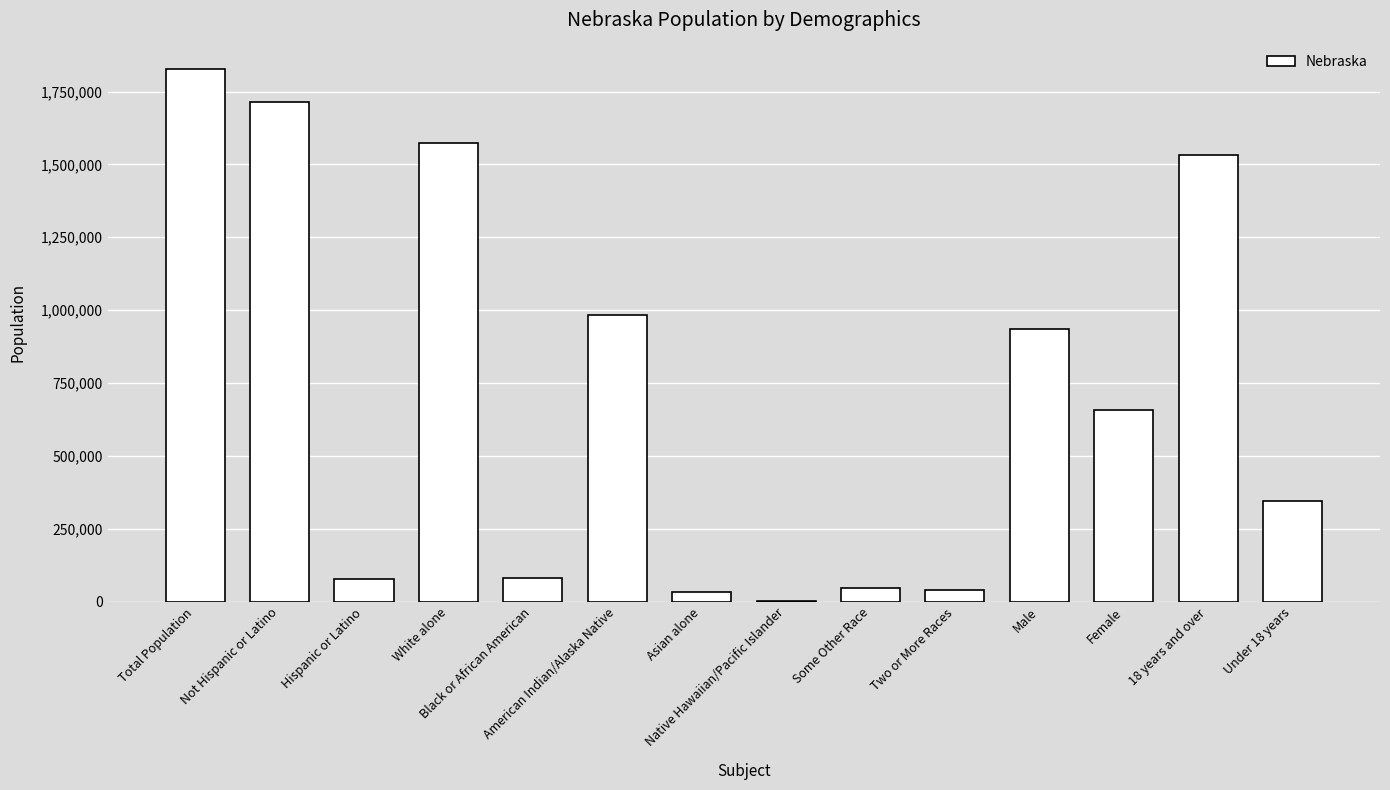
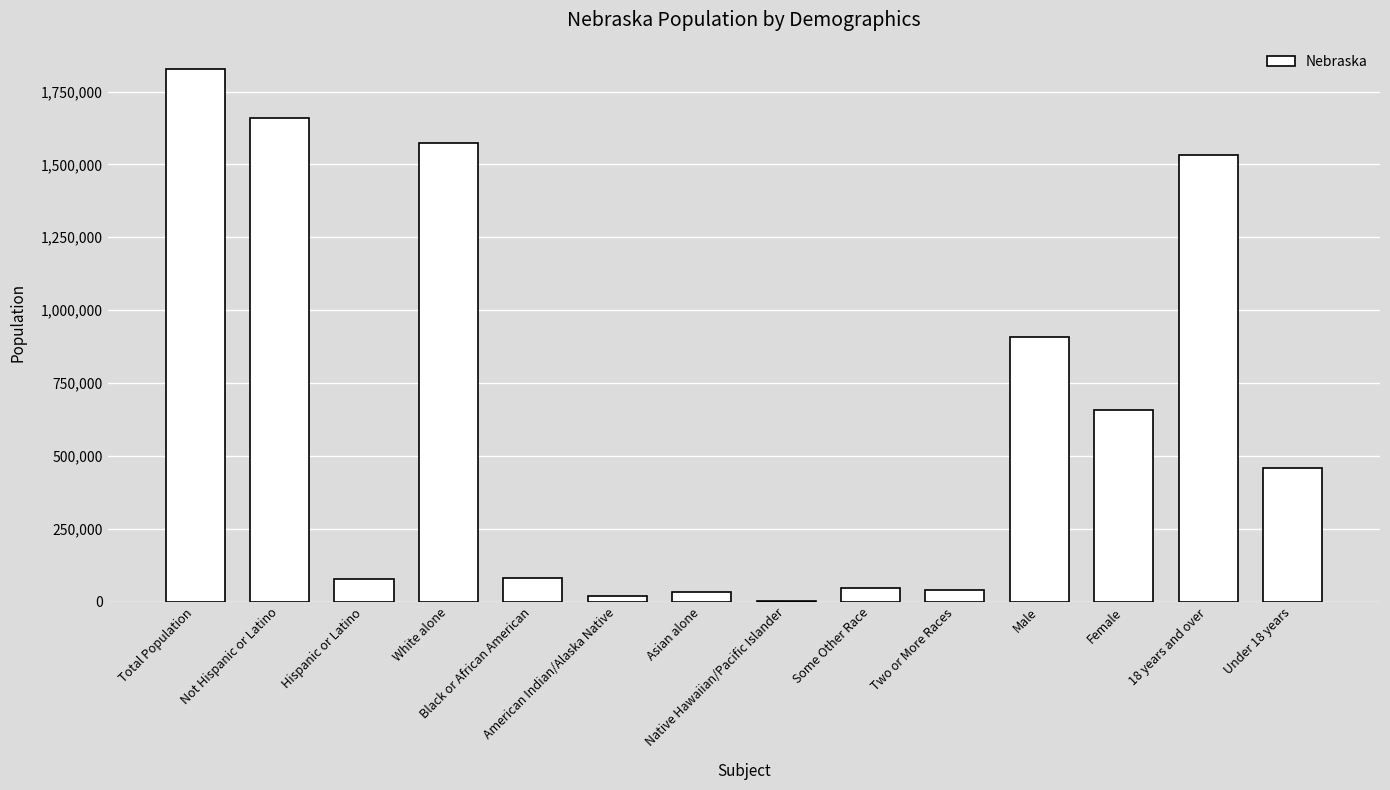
Not Hispanic or Latino: 1,720,000 -> 1,660,000
American Indian/Alaska Native: 980,000 -> 20,000
Male: 930,000 -> 910,000
Under 18 years: 350,000 -> 460,000
